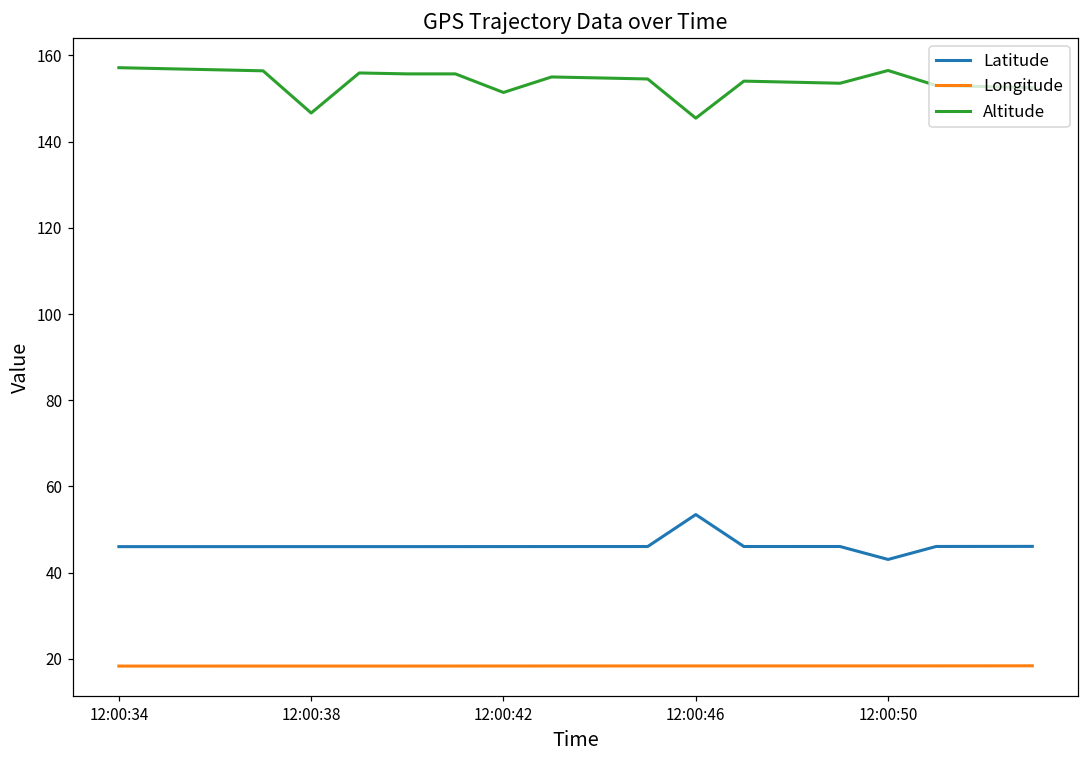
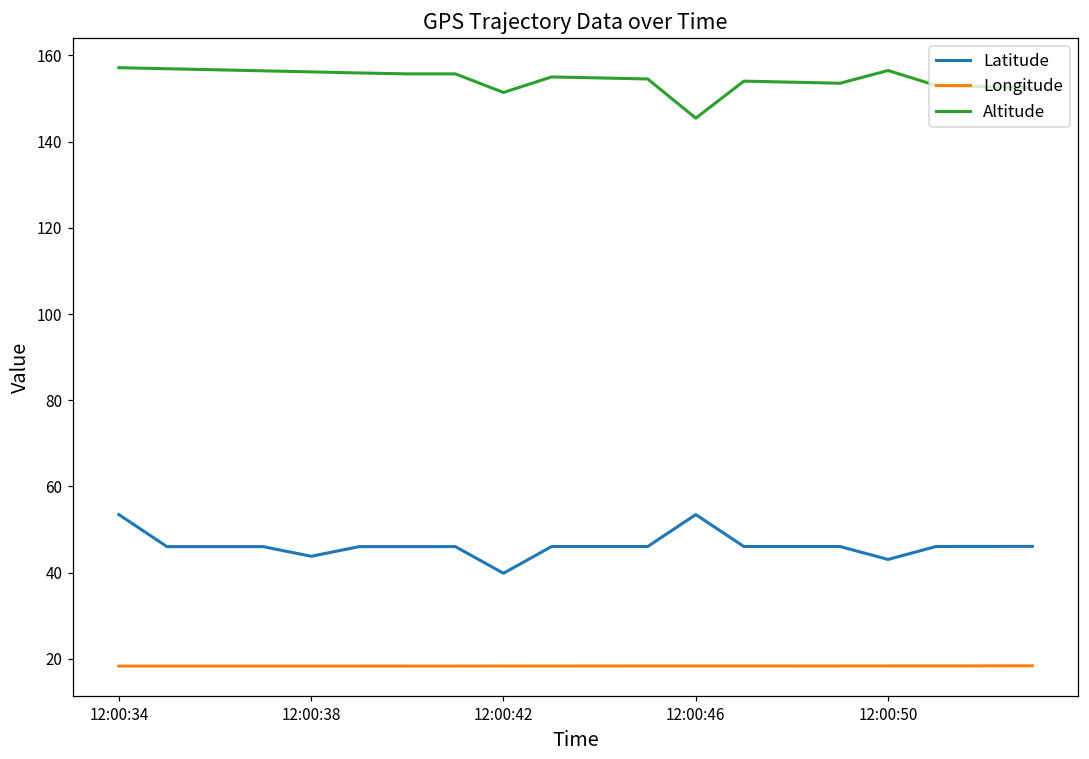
Latitude, 12:00:34: 46 -> 53
Latitude, 12:00:38: 46 -> 44
Altitude, 12:00:38: 147 -> 156
Latitude, 12:00:42: 46 -> 40
